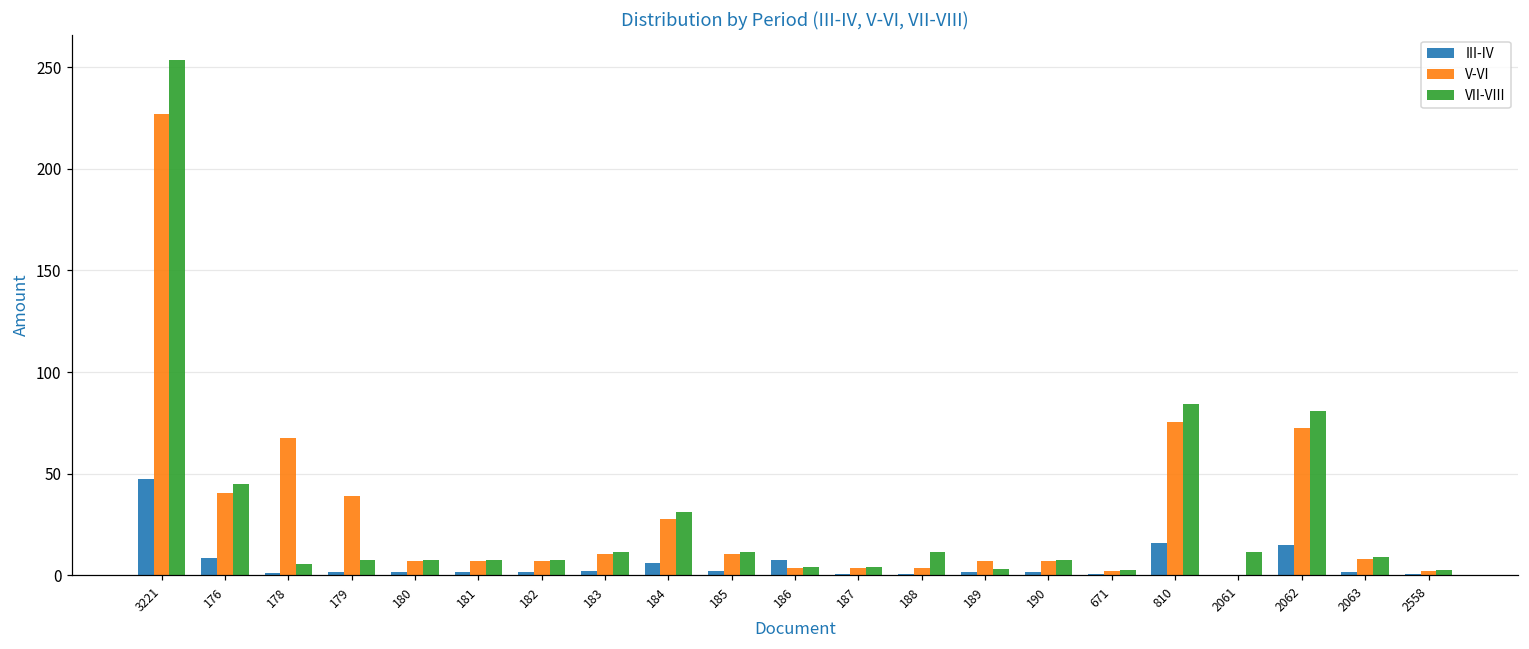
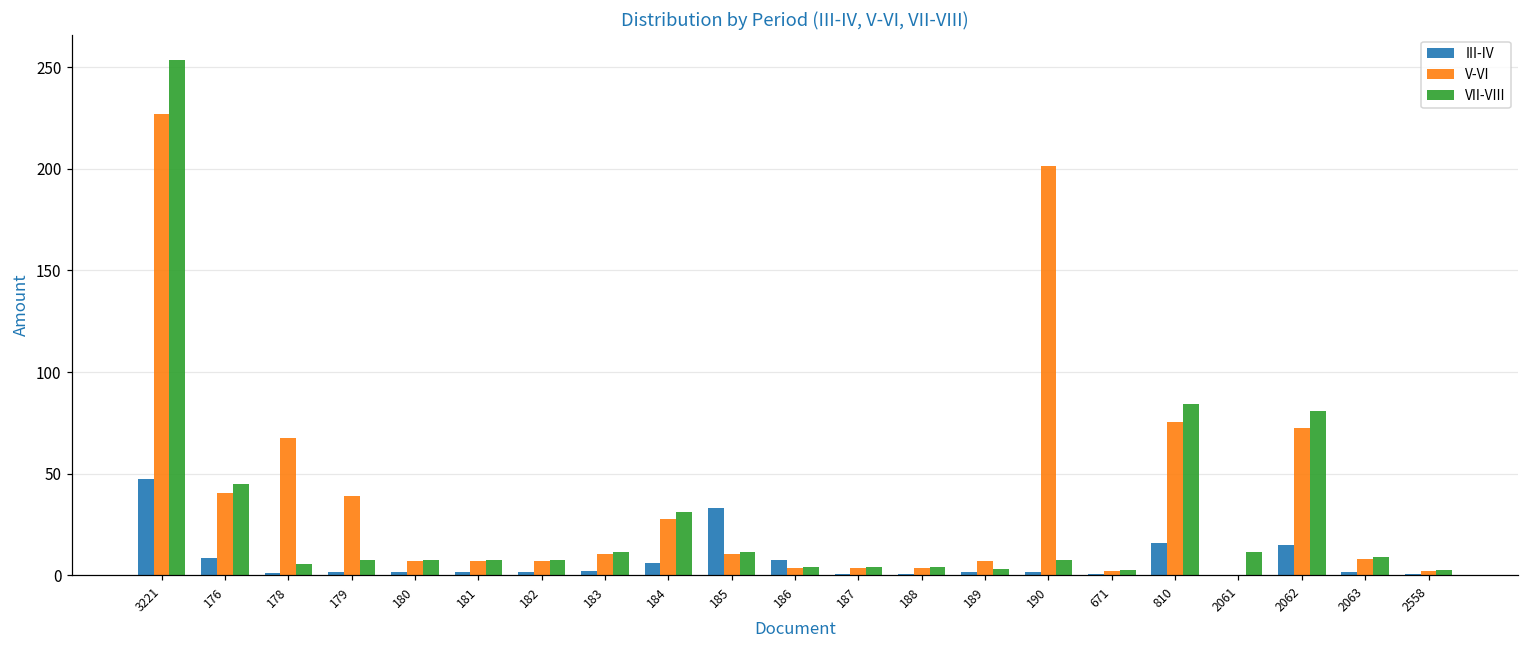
III-IV, 185: 2 -> 33
VII-VIII, 188: 11 -> 4
V-VI, 190: 7 -> 202
